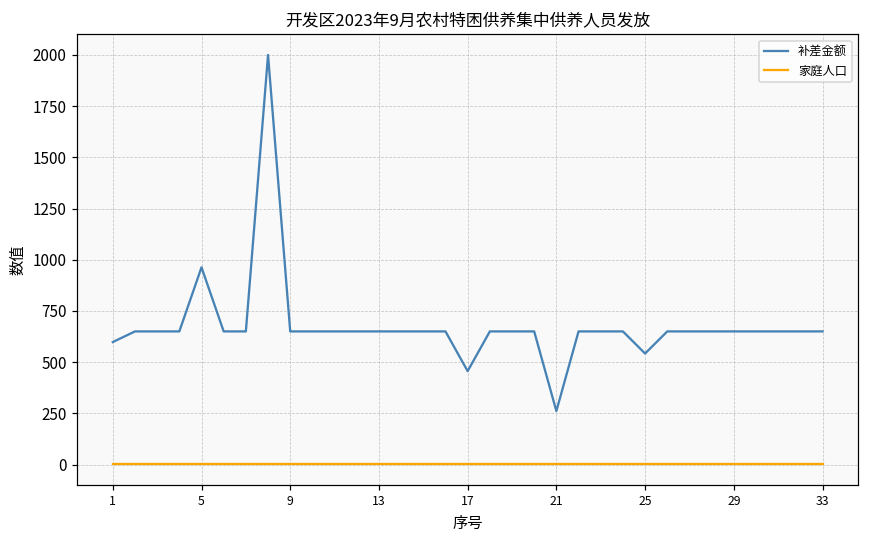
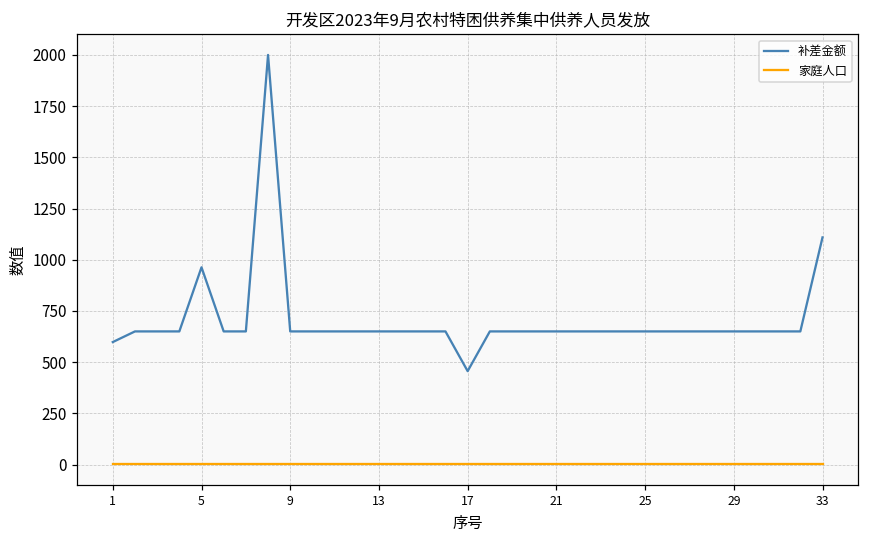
补差金额, 21: 260 -> 650
补差金额, 25: 540 -> 650
补差金额, 33: 650 -> 1110
